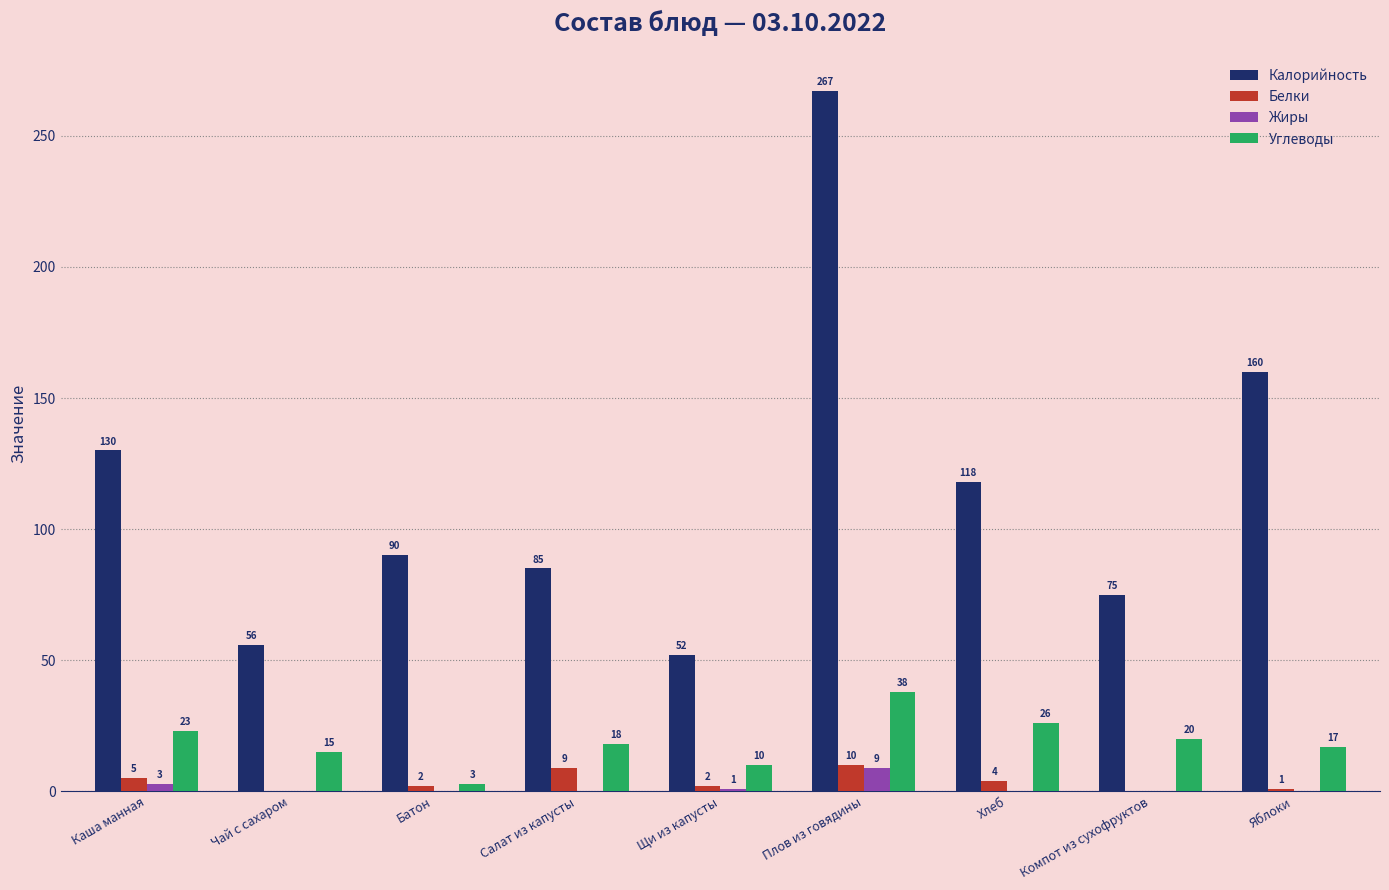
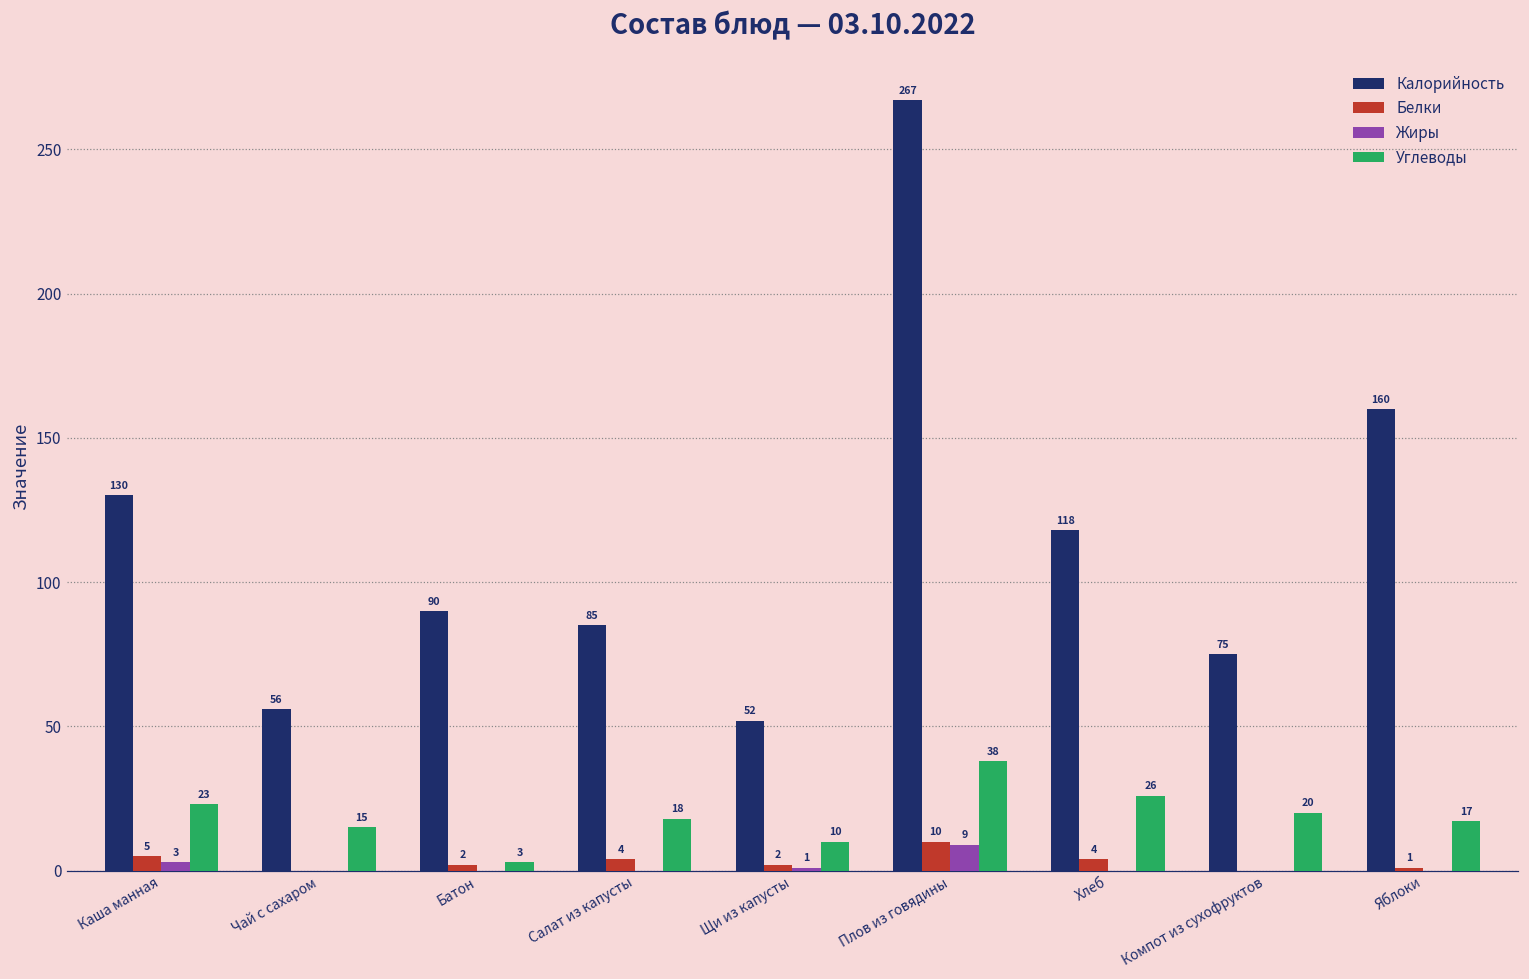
Белки, Салат из капусты: 9 -> 4
